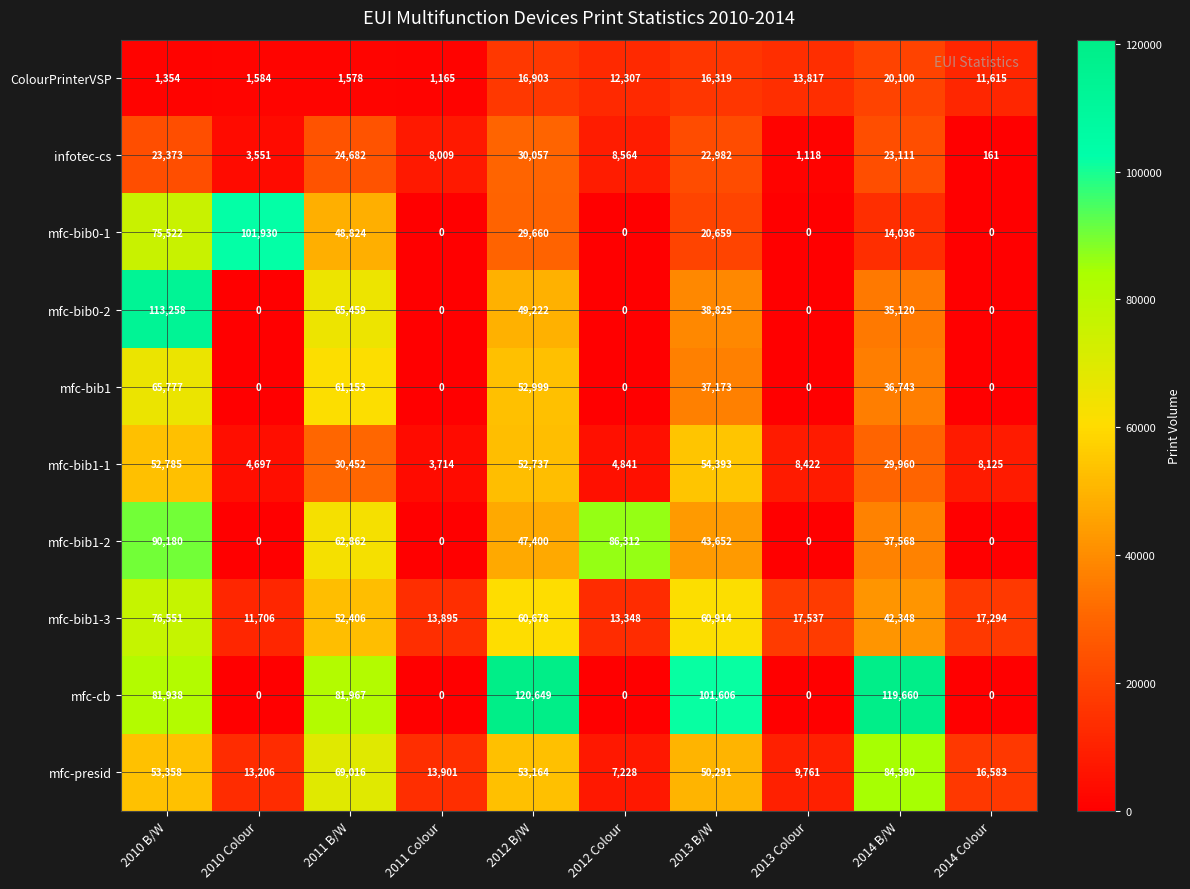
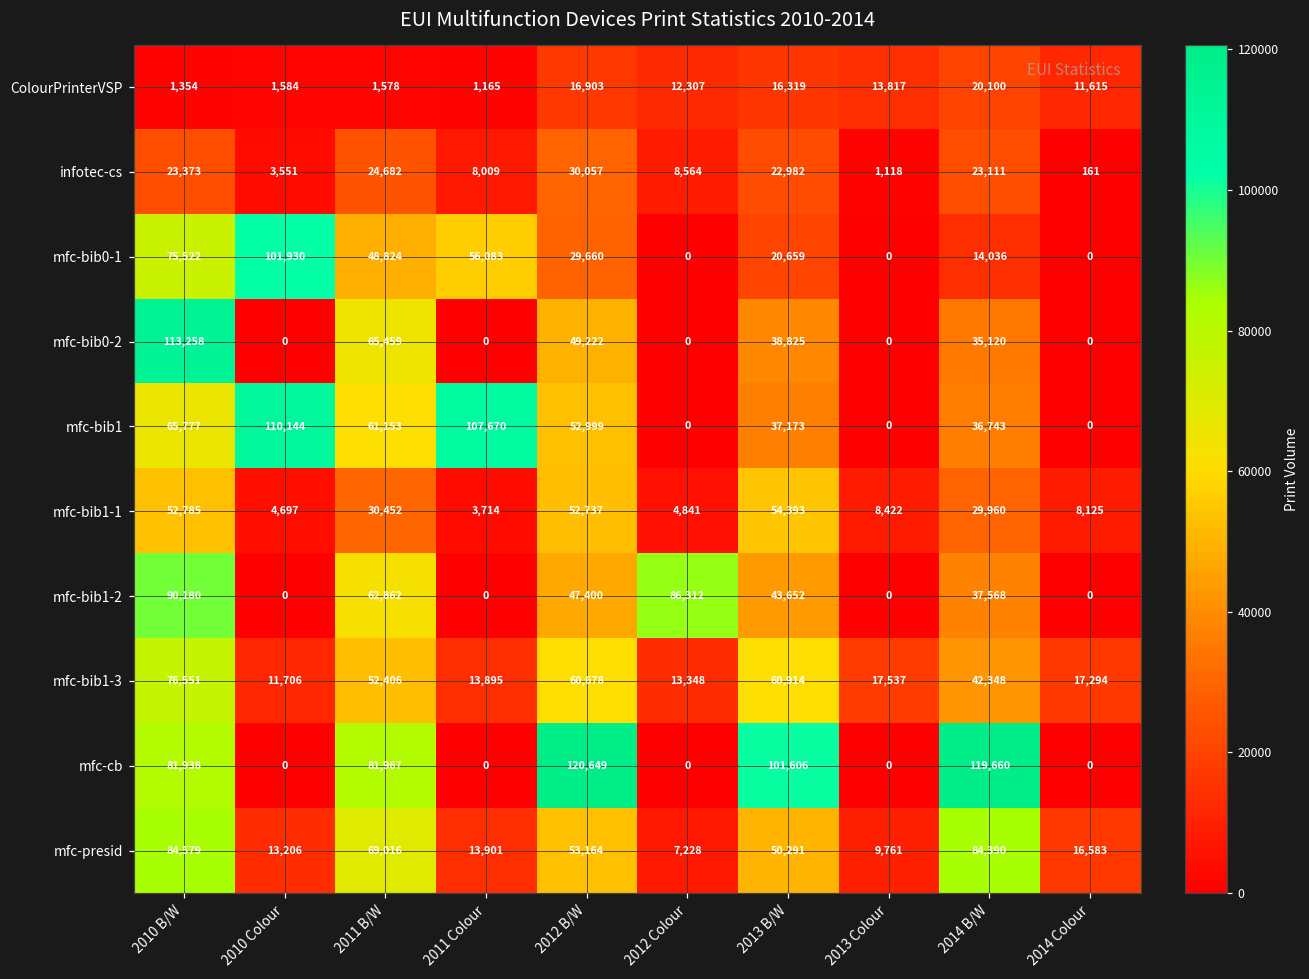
mfc-bib0-1, 2011 Colour: 0 -> 56,083
mfc-bib1, 2010 Colour: 0 -> 110,144
mfc-bib1, 2011 Colour: 0 -> 107,670
mfc-presid, 2010 B/W: 53,358 -> 84,579
